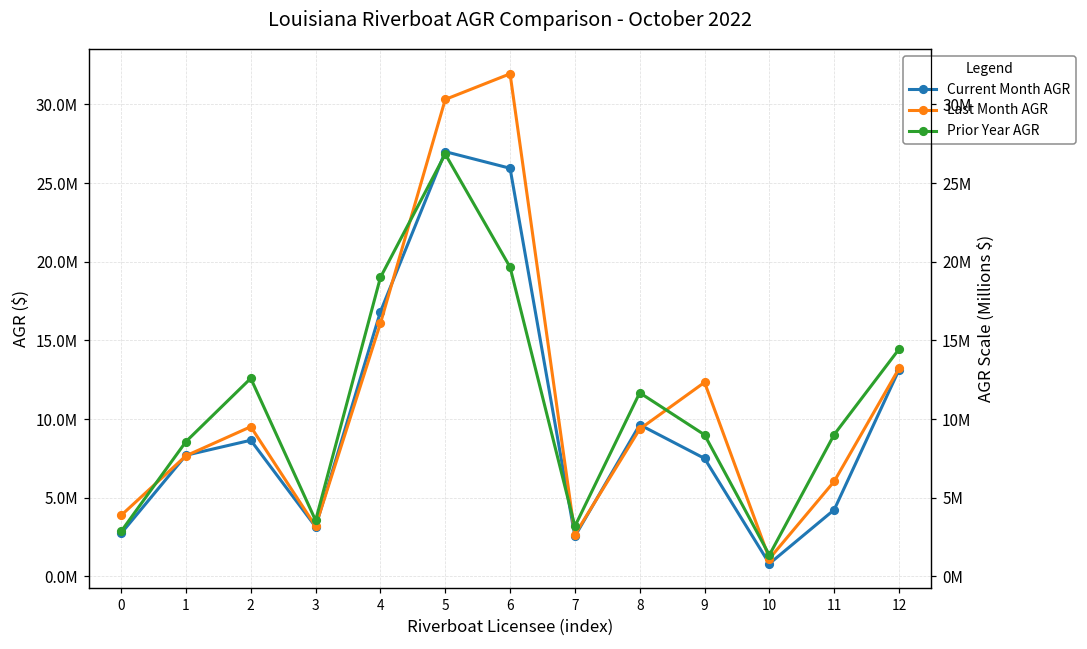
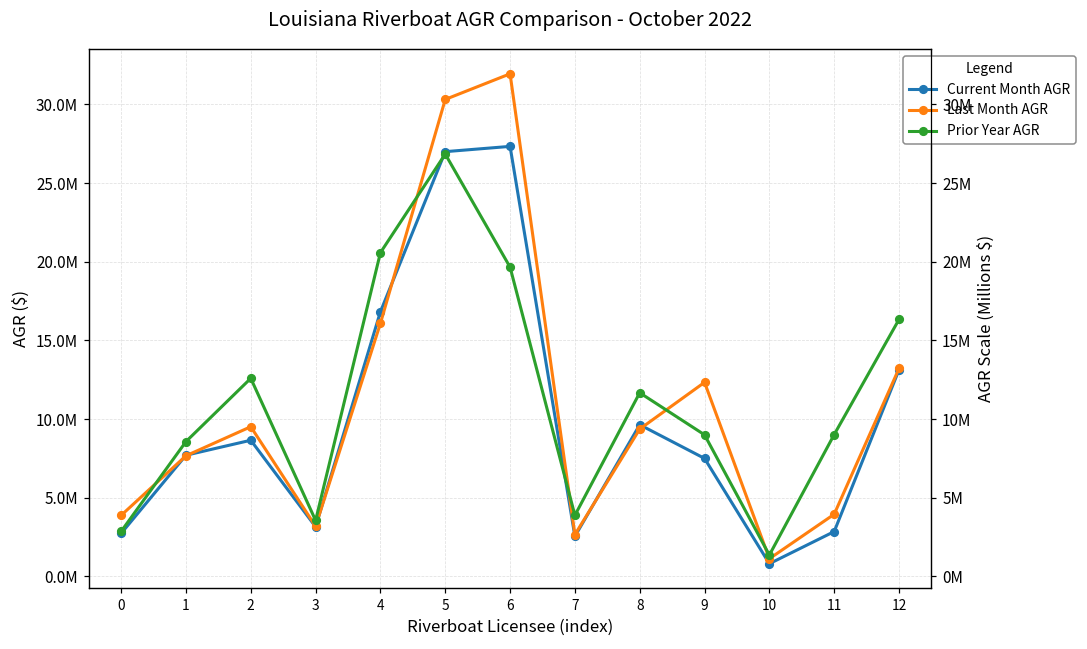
Prior Year AGR, 4: 19000000 -> 20600000
Current Month AGR, 6: 25900000 -> 27300000
Prior Year AGR, 7: 3200000 -> 3900000
Current Month AGR, 11: 4200000 -> 2900000
Last Month AGR, 11: 6000000 -> 4000000
Prior Year AGR, 12: 14400000 -> 16300000
